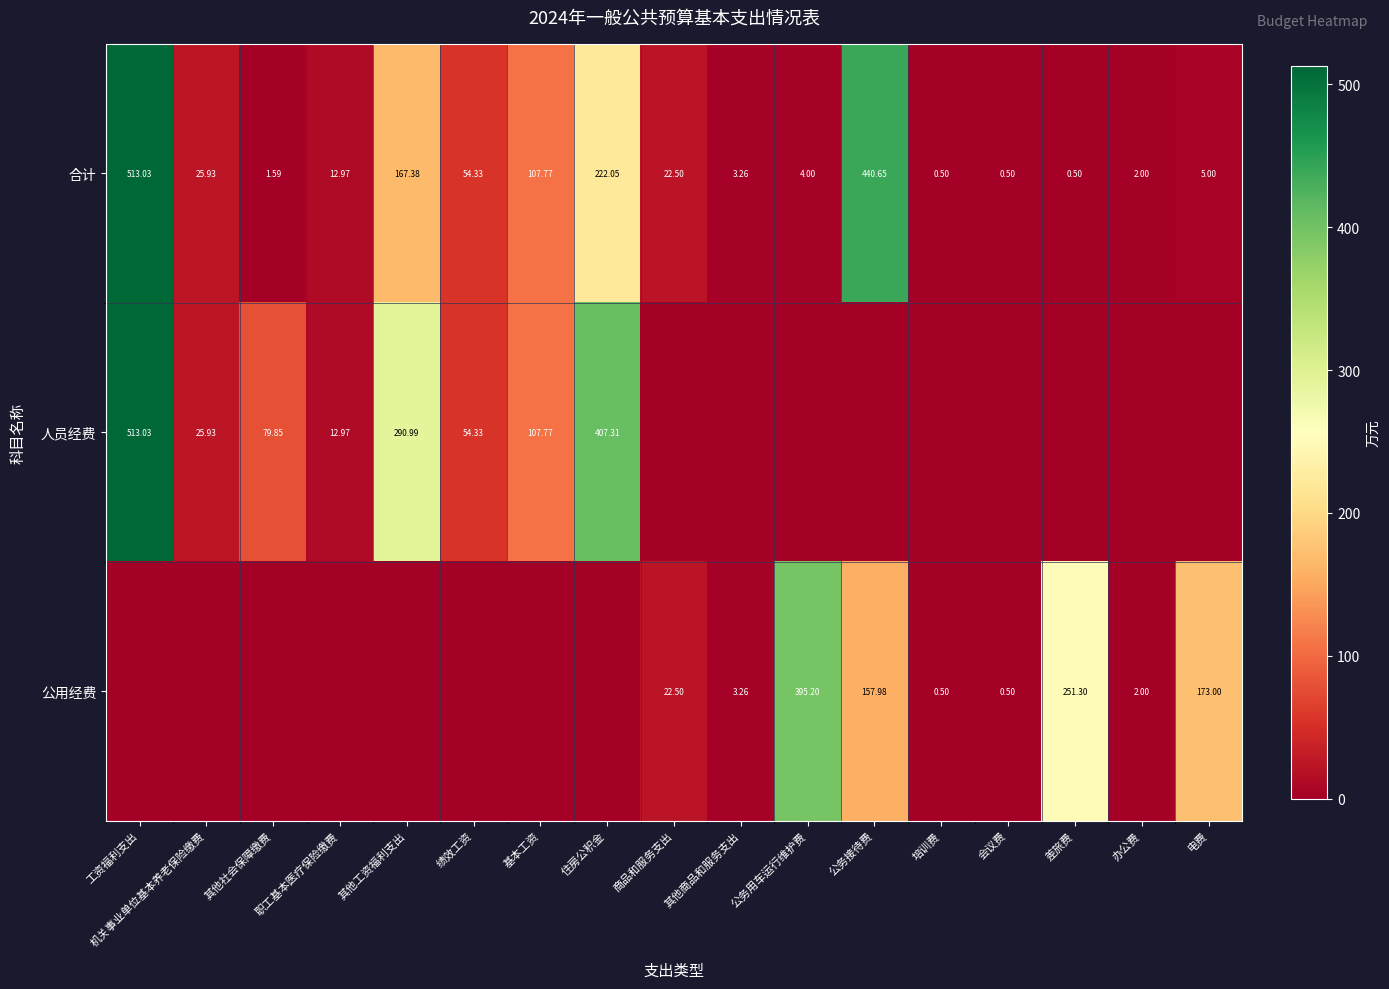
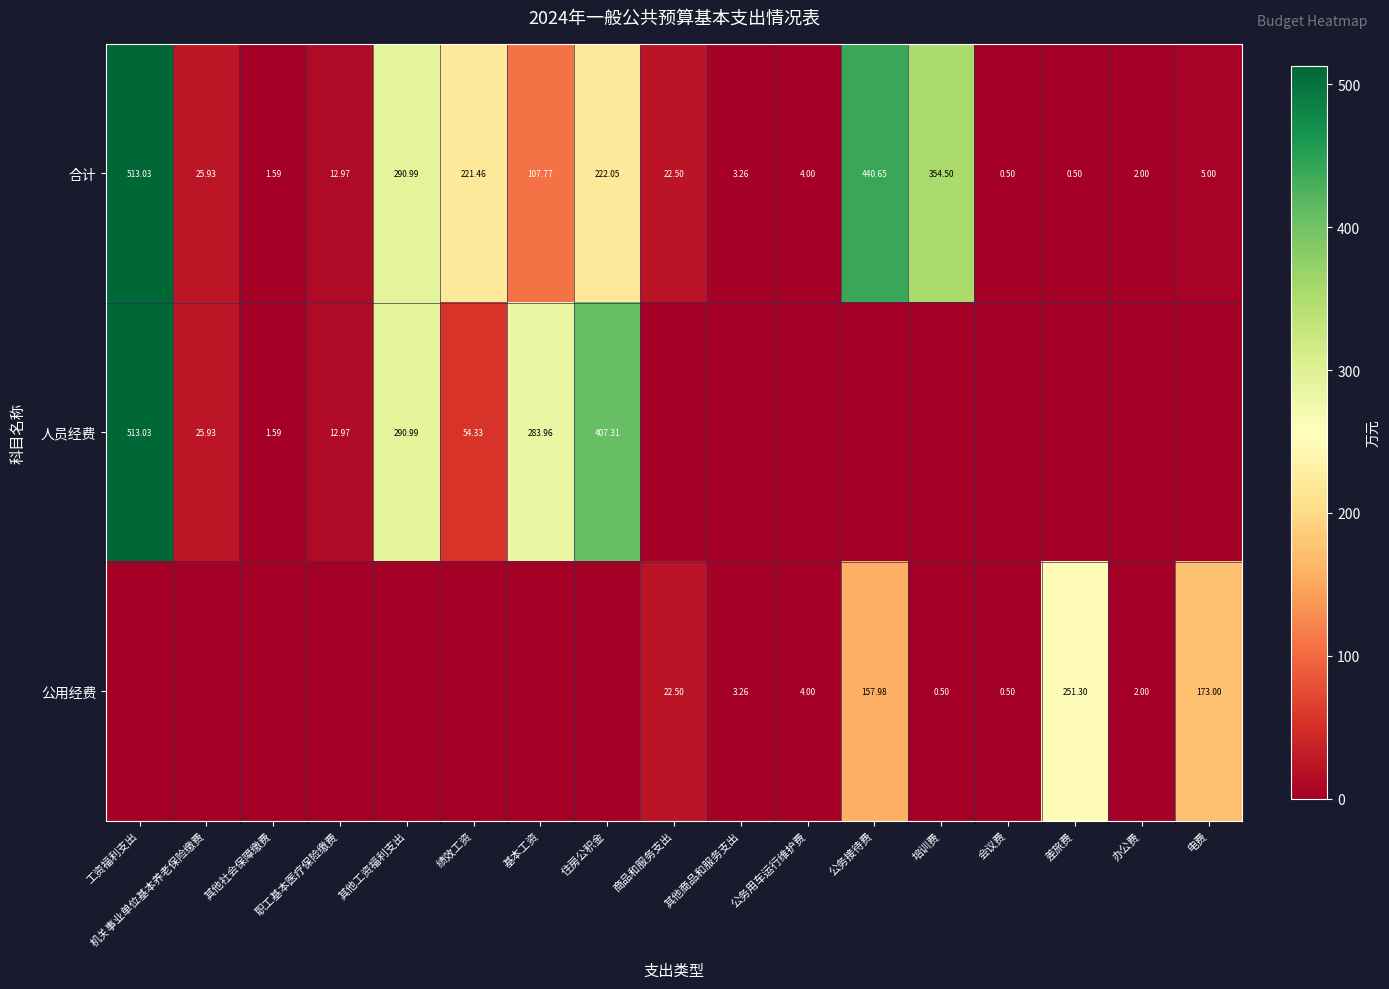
合计, 其他工资福利支出: 167.38 -> 290.99
合计, 绩效工资: 54.33 -> 221.46
合计, 培训费: 0.50 -> 354.50
人员经费, 其他社会保障缴费: 79.85 -> 1.59
人员经费, 基本工资: 107.77 -> 283.96
公用经费, 公务用车运行维护费: 395.20 -> 4.00
